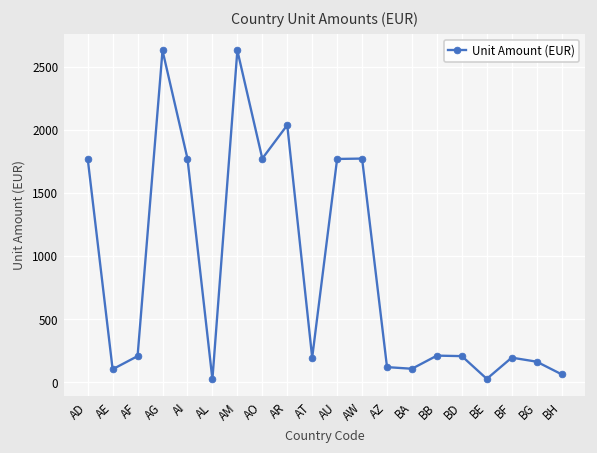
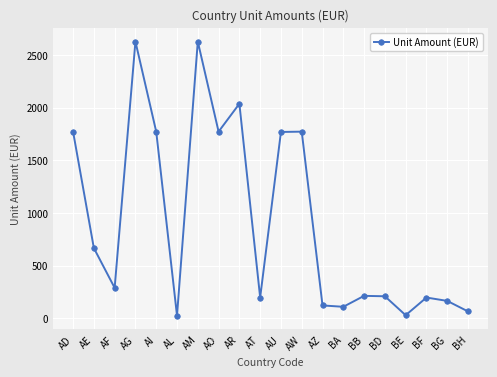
AE: 100 -> 670
AF: 210 -> 290
